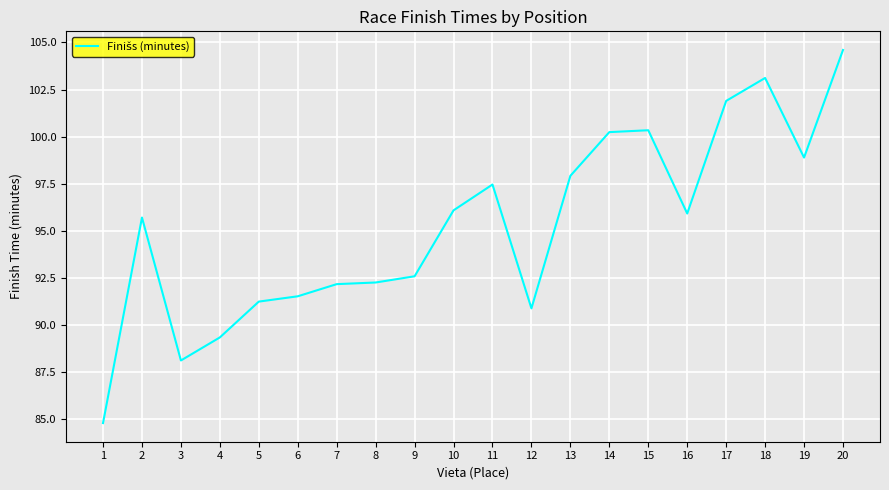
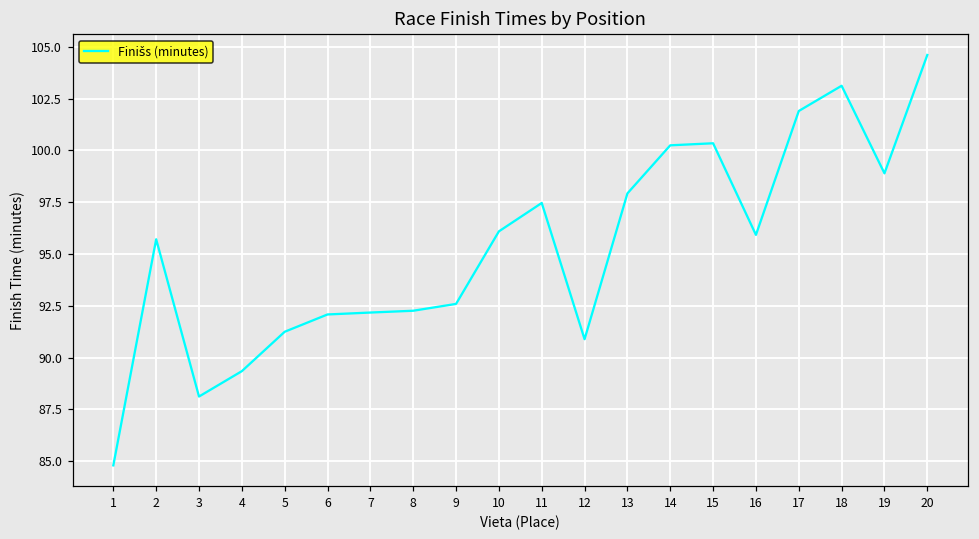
6: 91.5 -> 92.1
